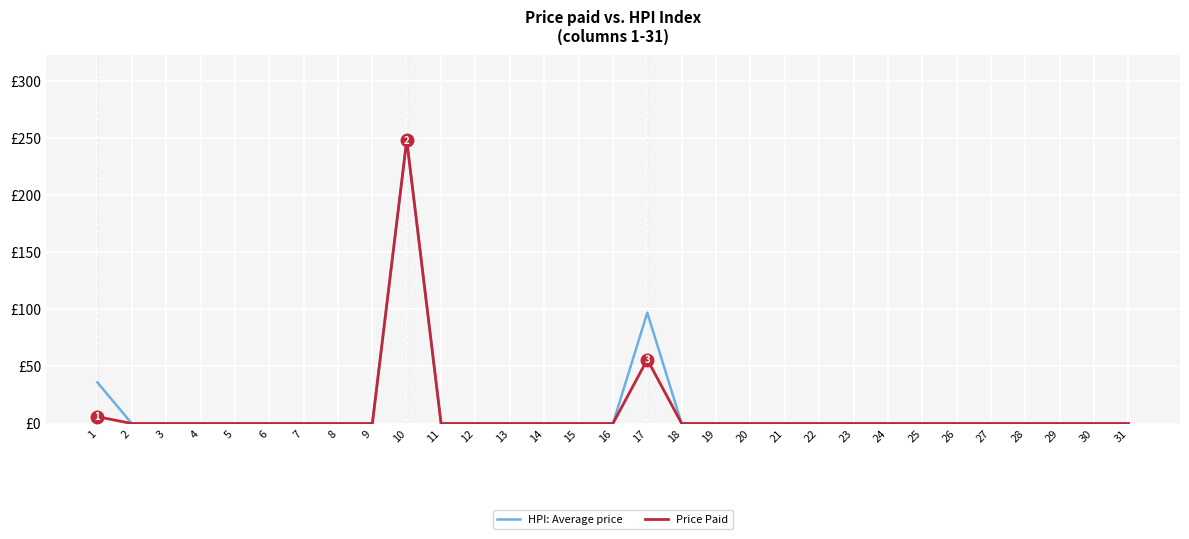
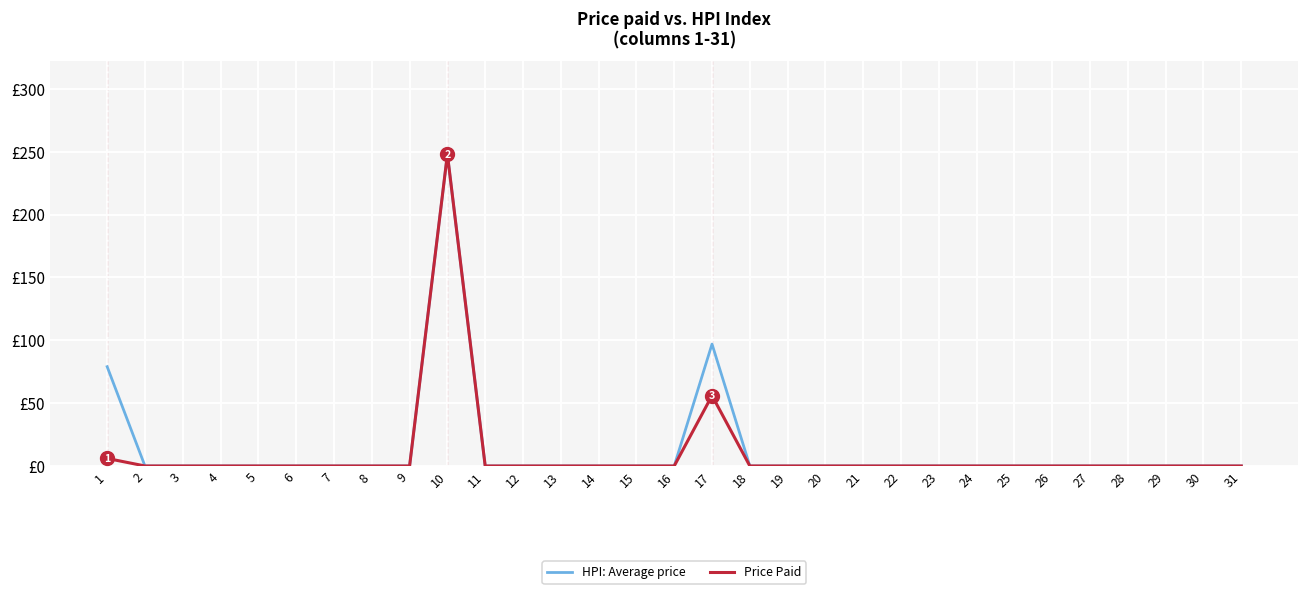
HPI: Average price, 1: £36 -> £79
